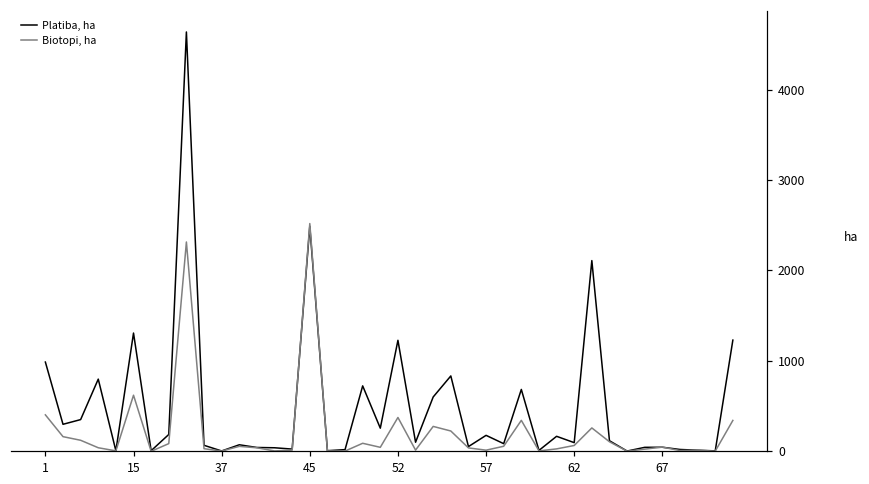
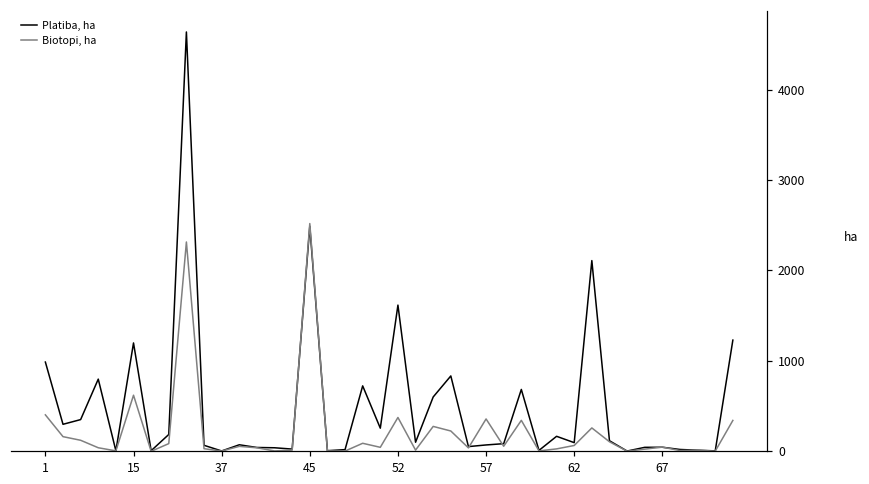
Platiba, ha, 15: 1300 -> 1200
Platiba, ha, 52: 1200 -> 1600
Platiba, ha, 57: 200 -> 100
Biotopi, ha, 57: 0 -> 400
